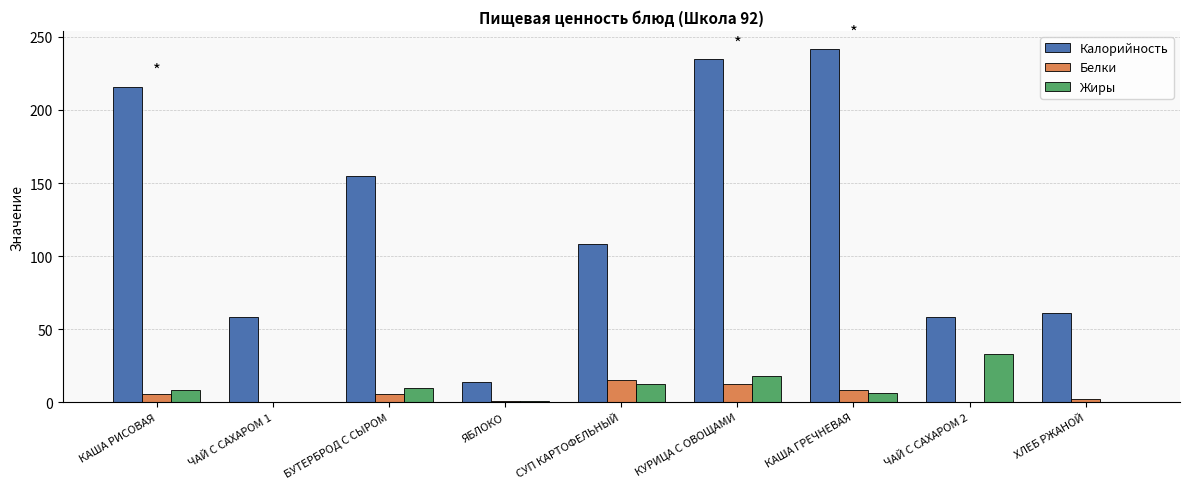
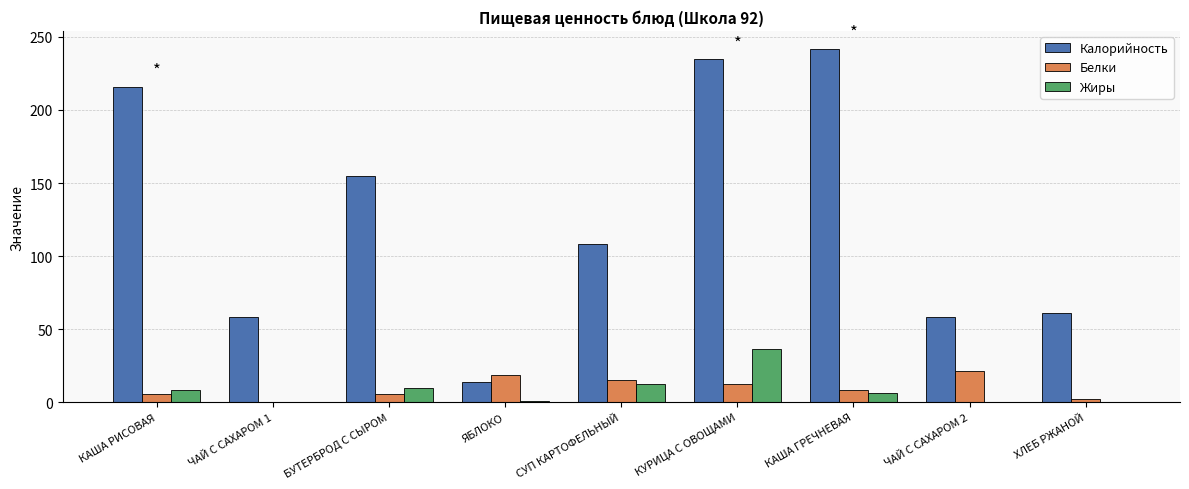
Белки, ЯБЛОКО: 1 -> 19
Жиры, КУРИЦА С ОВОЩАМИ: 18 -> 36
Белки, ЧАЙ С САХАРОМ 2: 0 -> 22
Жиры, ЧАЙ С САХАРОМ 2: 33 -> 0
